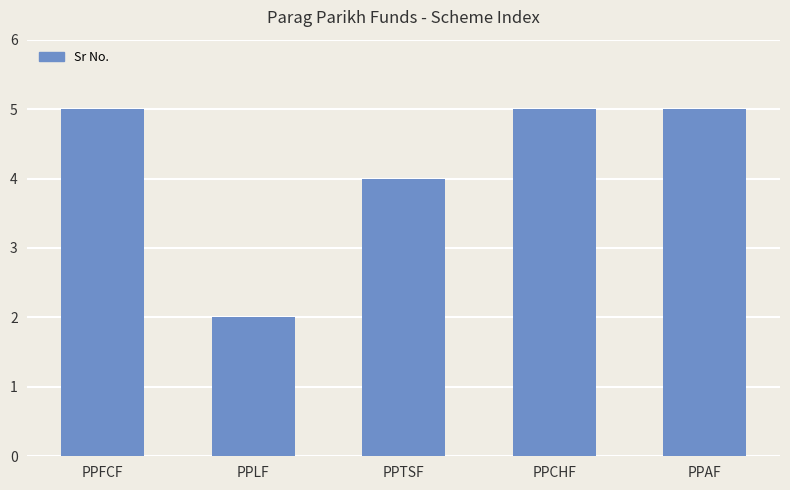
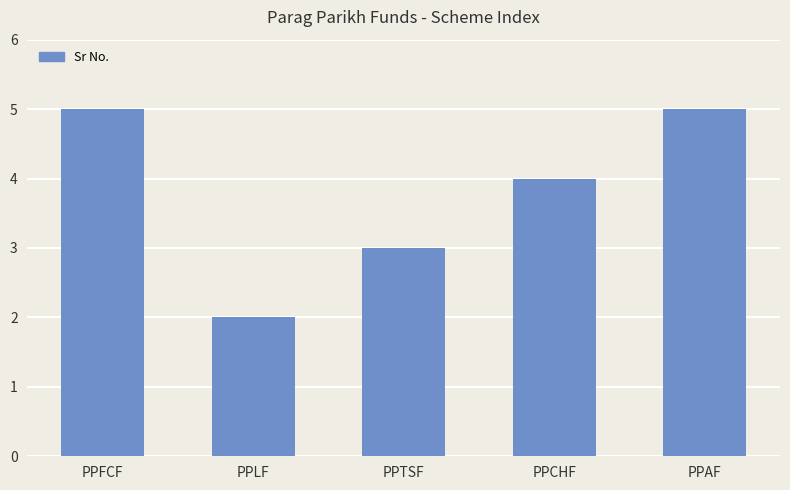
PPTSF: 4 -> 3
PPCHF: 5 -> 4
